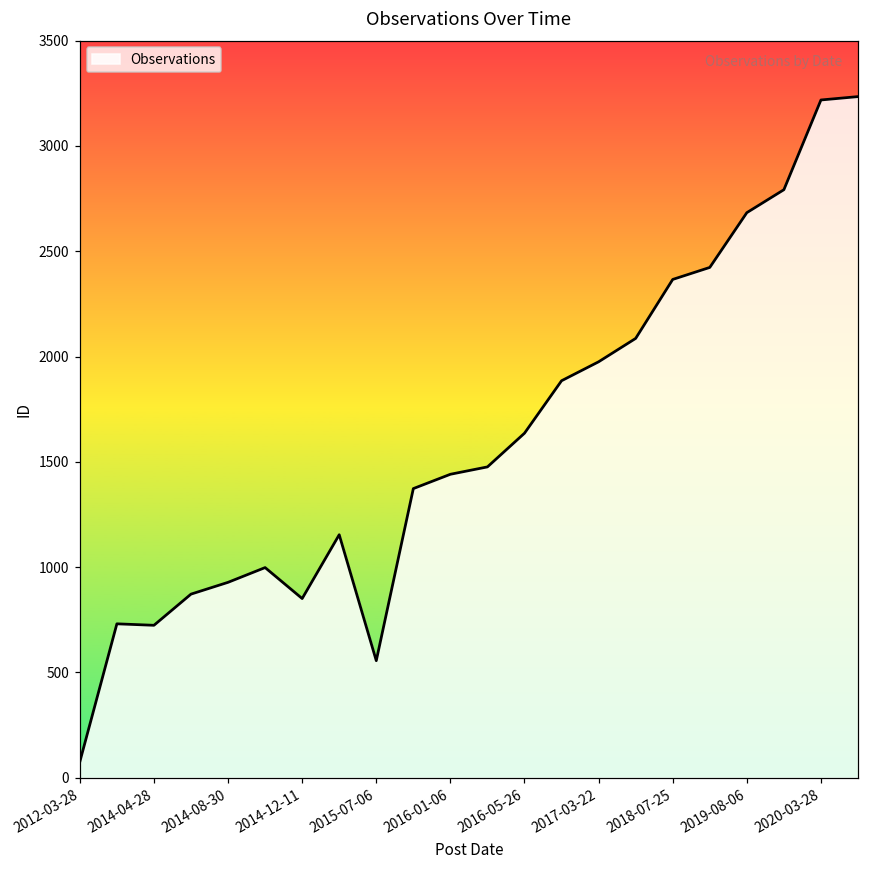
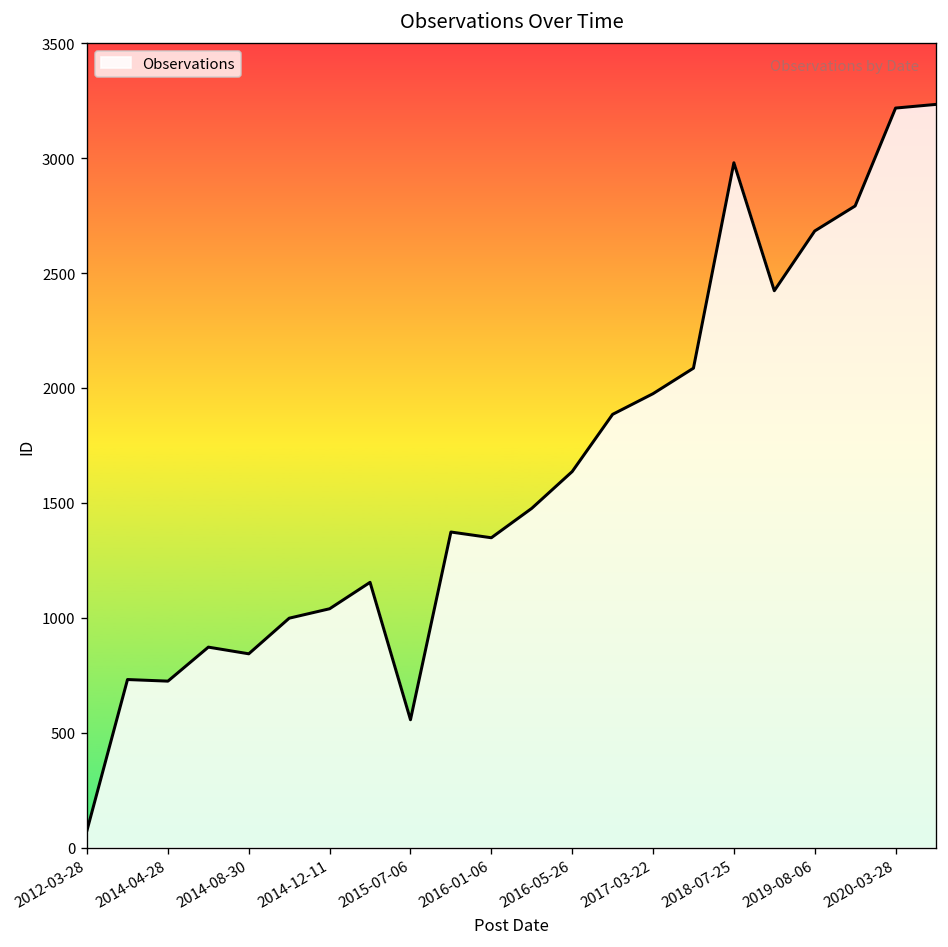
2014-08-30: 930 -> 840
2014-12-11: 850 -> 1040
2016-01-06: 1440 -> 1350
2018-07-25: 2370 -> 2980
